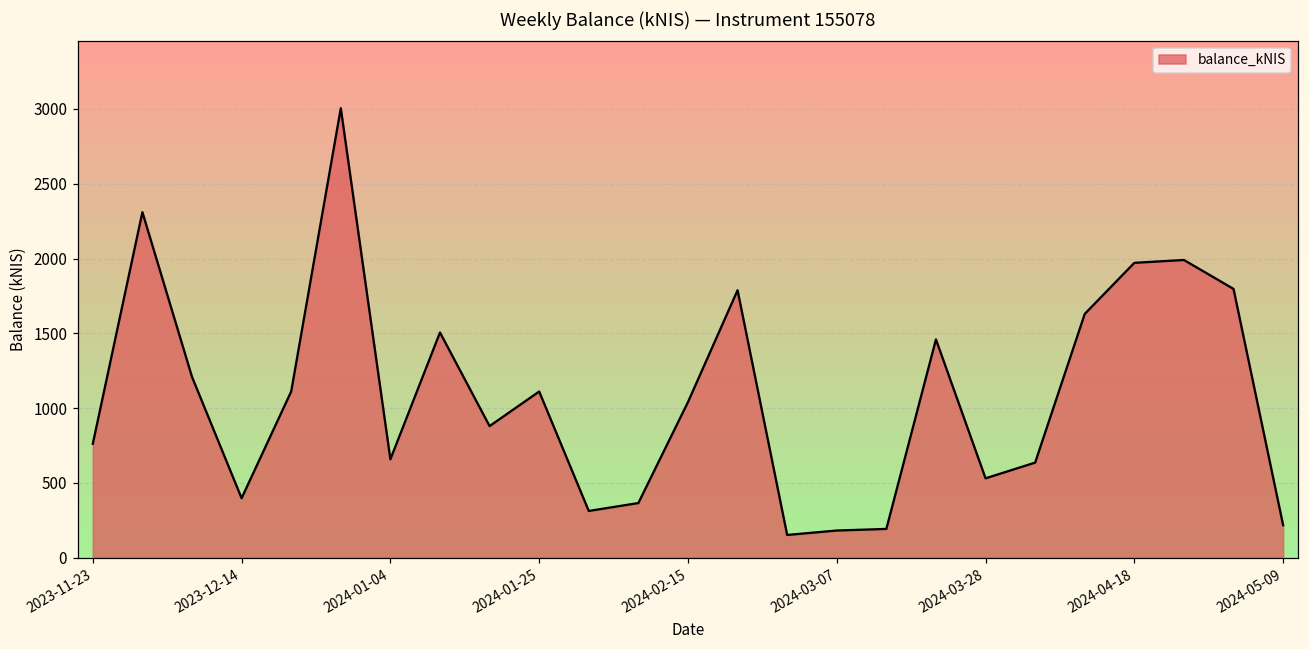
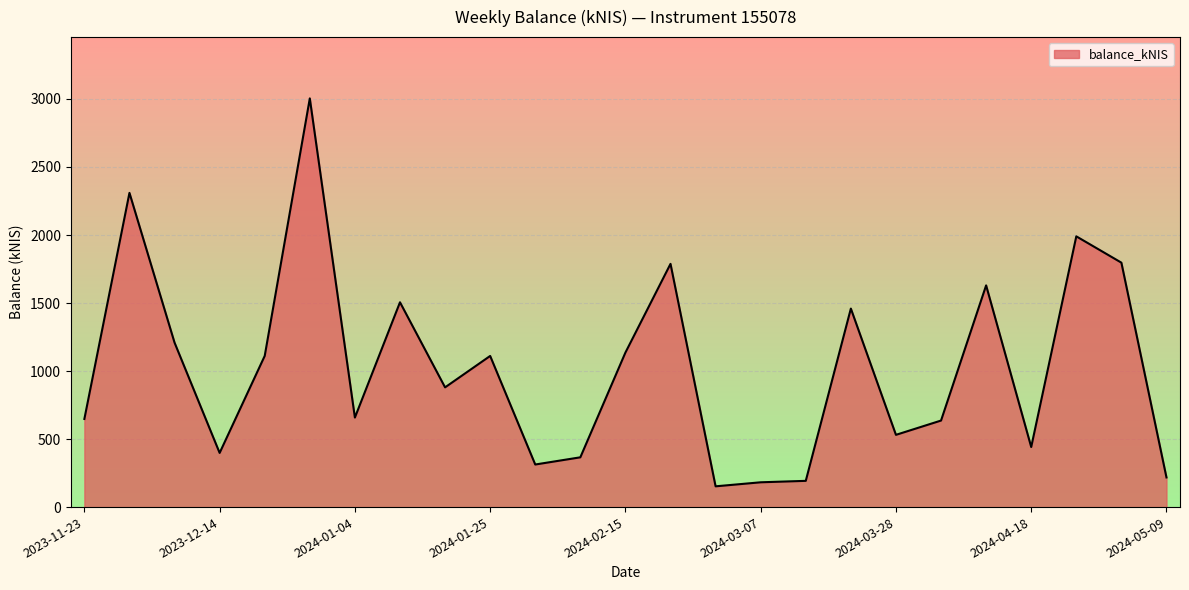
2023-11-23: 760 -> 650
2024-02-15: 1040 -> 1140
2024-04-18: 1970 -> 440
